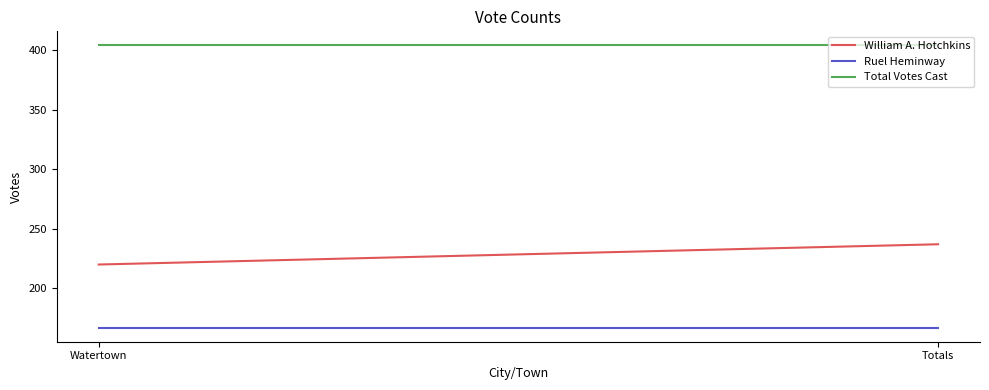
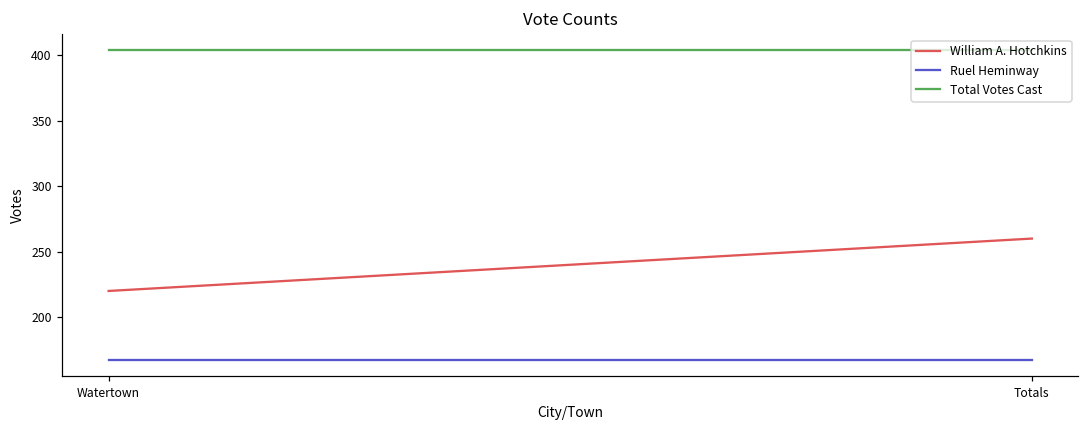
William A. Hotchkins, Totals: 237 -> 260
